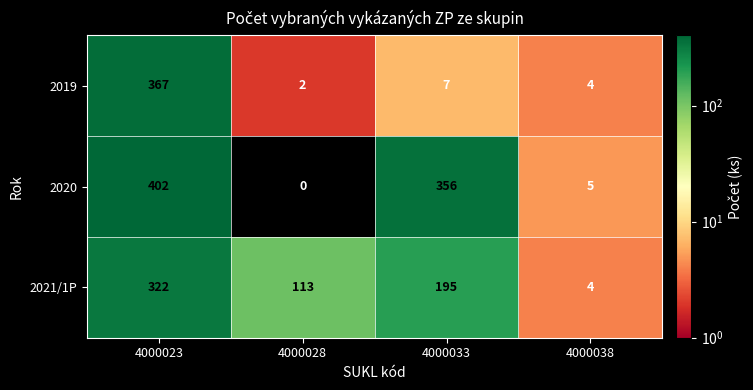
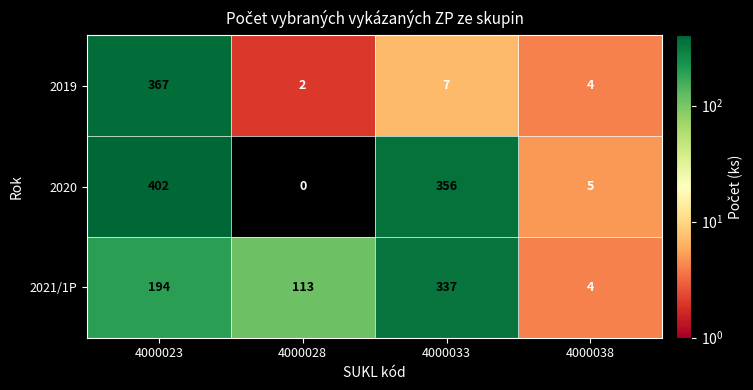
2021/1P, 4000023: 322 -> 194
2021/1P, 4000033: 195 -> 337
